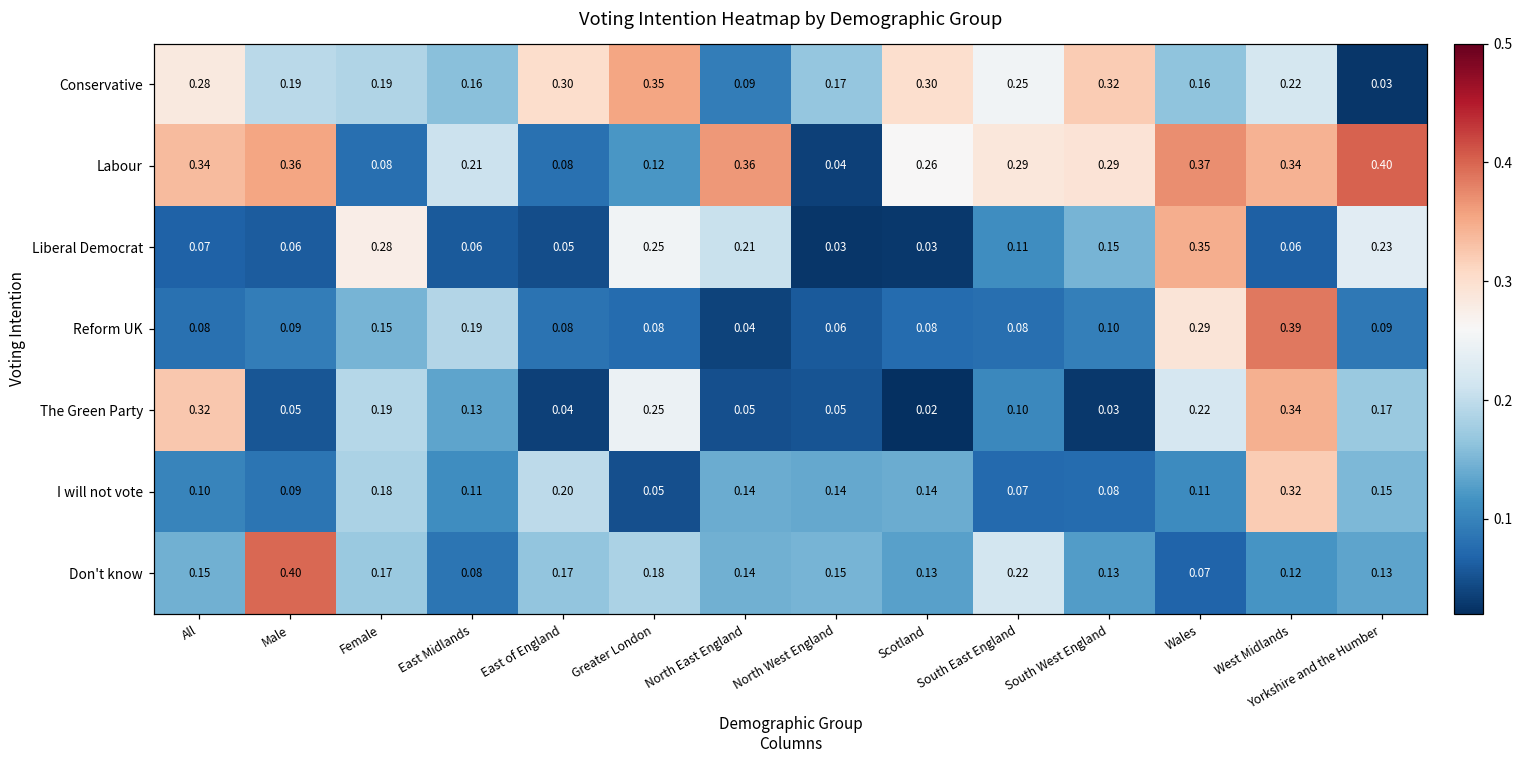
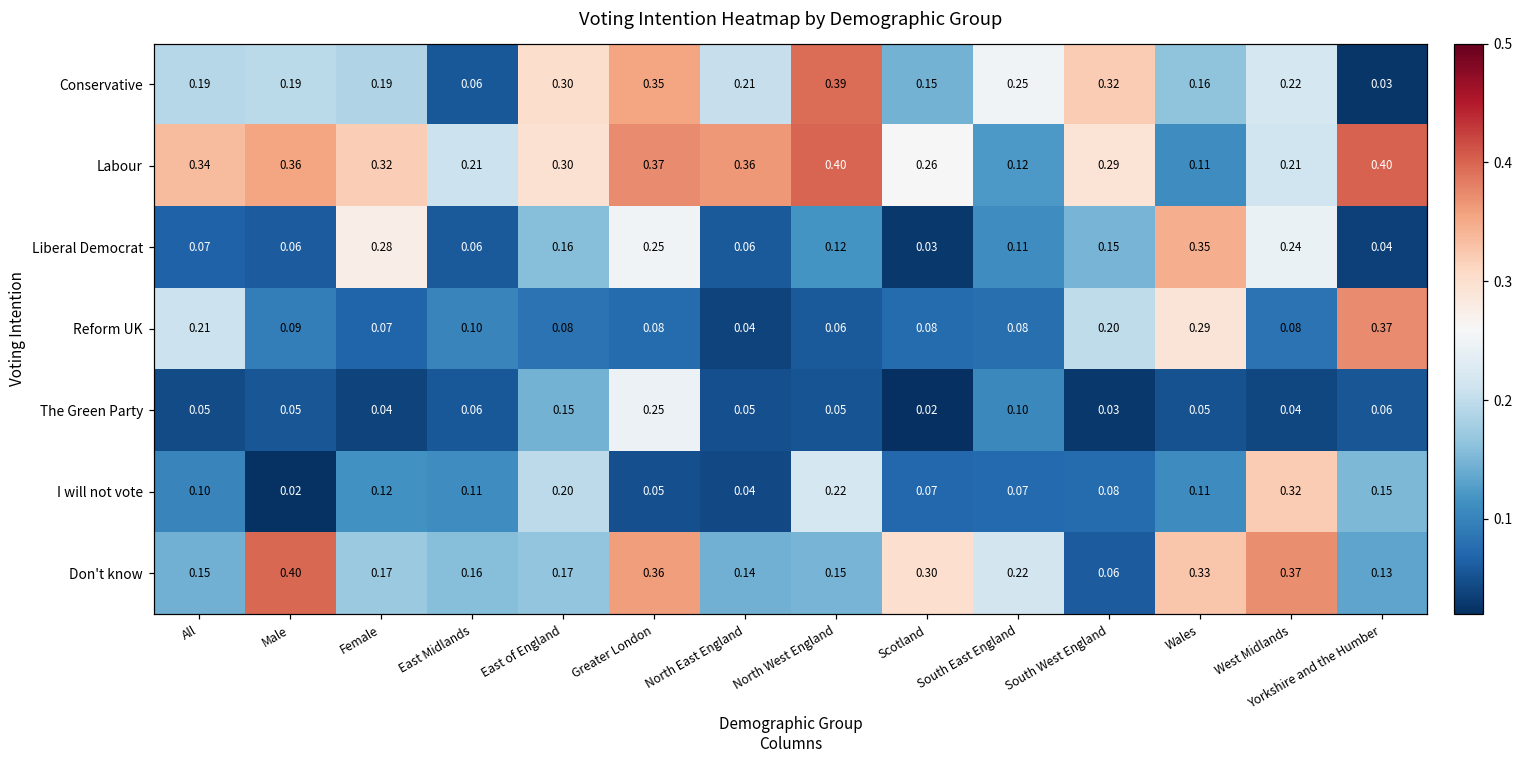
Conservative, All: 0.28 -> 0.19
Conservative, East Midlands: 0.16 -> 0.06
Conservative, North East England: 0.09 -> 0.21
Conservative, North West England: 0.17 -> 0.39
Conservative, Scotland: 0.30 -> 0.15
Labour, Female: 0.08 -> 0.32
Labour, East of England: 0.08 -> 0.30
Labour, Greater London: 0.12 -> 0.37
Labour, North West England: 0.04 -> 0.40
Labour, South East England: 0.29 -> 0.12
Labour, Wales: 0.37 -> 0.11
Labour, West Midlands: 0.34 -> 0.21
Liberal Democrat, East of England: 0.05 -> 0.16
Liberal Democrat, North East England: 0.21 -> 0.06
Liberal Democrat, North West England: 0.03 -> 0.12
Liberal Democrat, West Midlands: 0.06 -> 0.24
Liberal Democrat, Yorkshire and the Humber: 0.23 -> 0.04
Reform UK, All: 0.08 -> 0.21
Reform UK, Female: 0.15 -> 0.07
Reform UK, East Midlands: 0.19 -> 0.10
Reform UK, South West England: 0.10 -> 0.20
Reform UK, West Midlands: 0.39 -> 0.08
Reform UK, Yorkshire and the Humber: 0.09 -> 0.37
The Green Party, All: 0.32 -> 0.05
The Green Party, Female: 0.19 -> 0.04
The Green Party, East Midlands: 0.13 -> 0.06
The Green Party, East of England: 0.04 -> 0.15
The Green Party, Wales: 0.22 -> 0.05
The Green Party, West Midlands: 0.34 -> 0.04
The Green Party, Yorkshire and the Humber: 0.17 -> 0.06
I will not vote, Male: 0.09 -> 0.02
I will not vote, Female: 0.18 -> 0.12
I will not vote, North East England: 0.14 -> 0.04
I will not vote, North West England: 0.14 -> 0.22
I will not vote, Scotland: 0.14 -> 0.07
Don't know, East Midlands: 0.08 -> 0.16
Don't know, Greater London: 0.18 -> 0.36
Don't know, Scotland: 0.13 -> 0.30
Don't know, South West England: 0.13 -> 0.06
Don't know, Wales: 0.07 -> 0.33
Don't know, West Midlands: 0.12 -> 0.37
